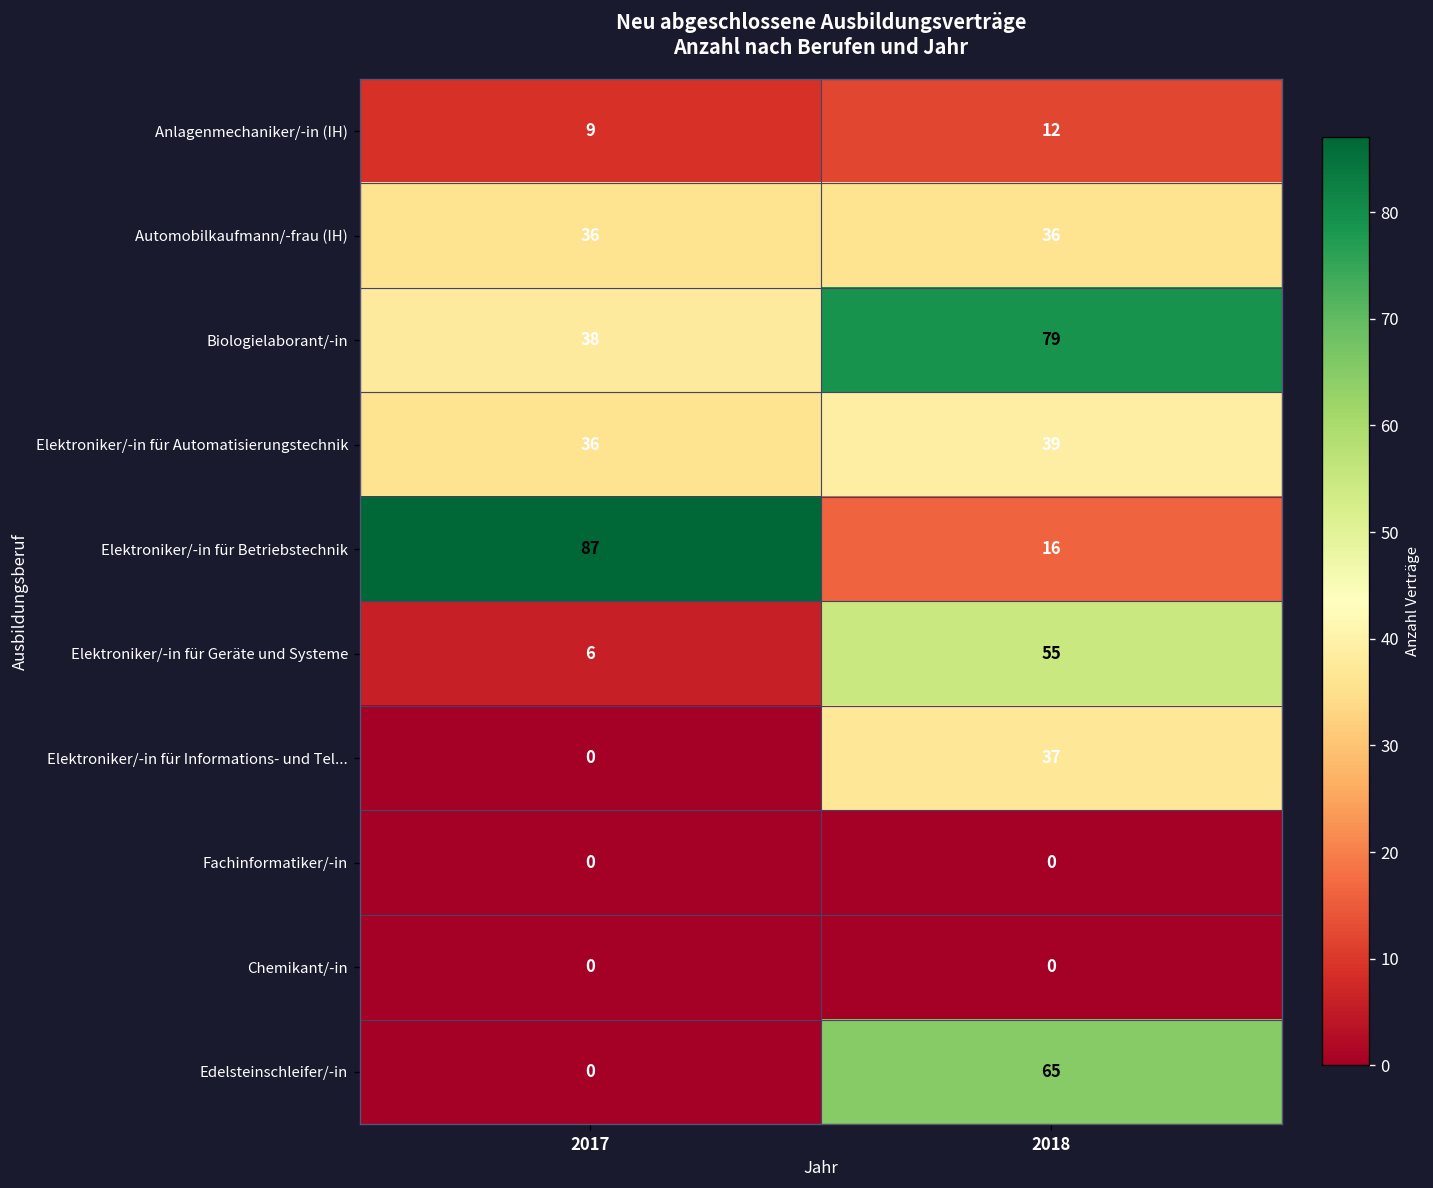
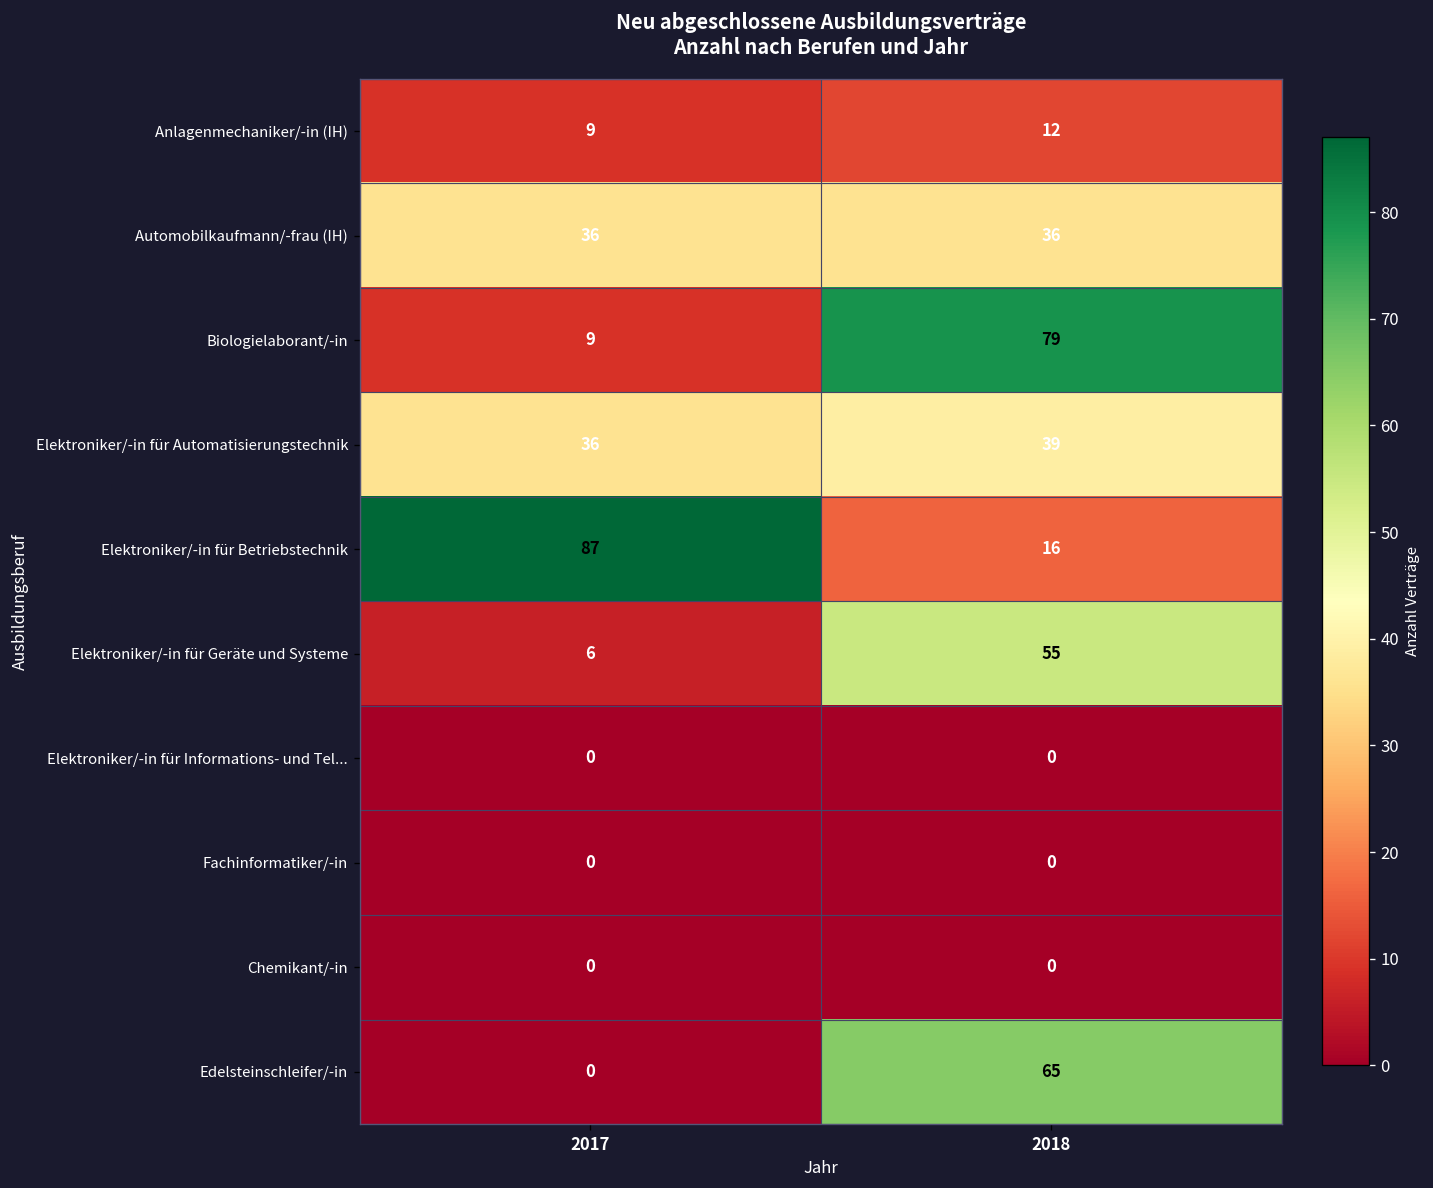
Biologielaborant/-in, 2017: 38 -> 9
Elektroniker/-in für Informations- und Tel..., 2018: 37 -> 0
